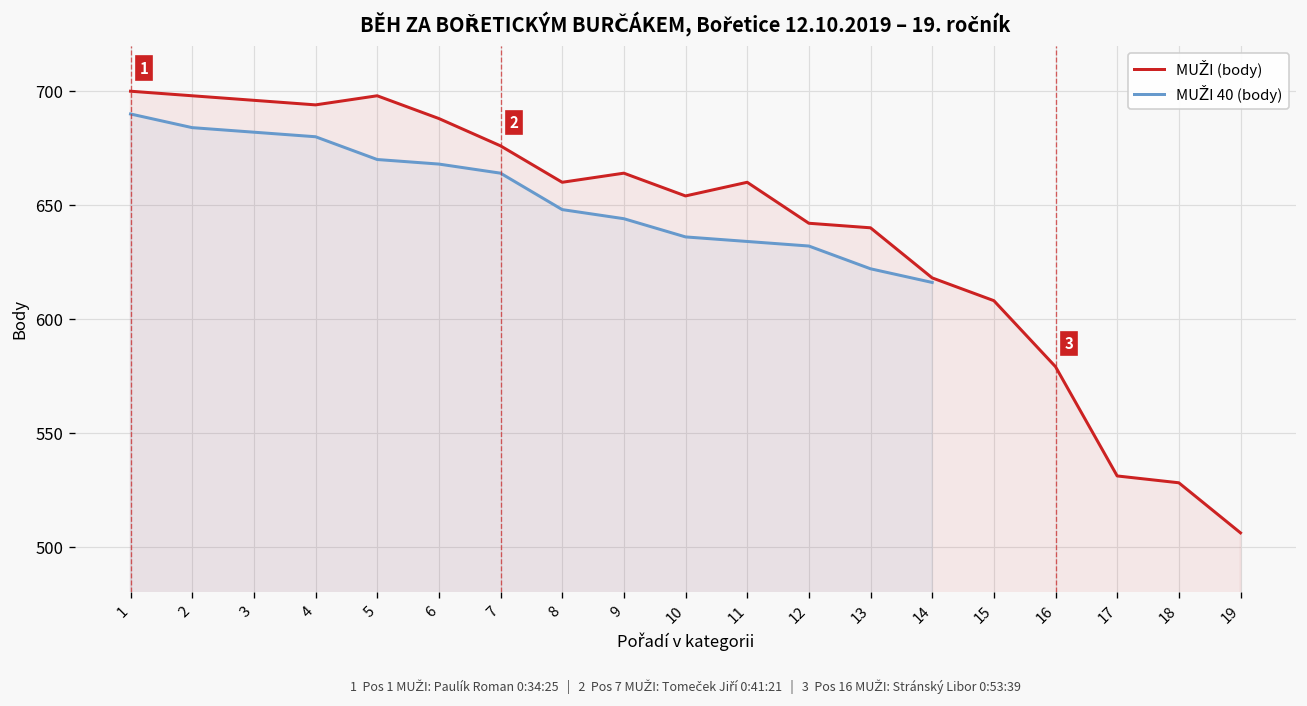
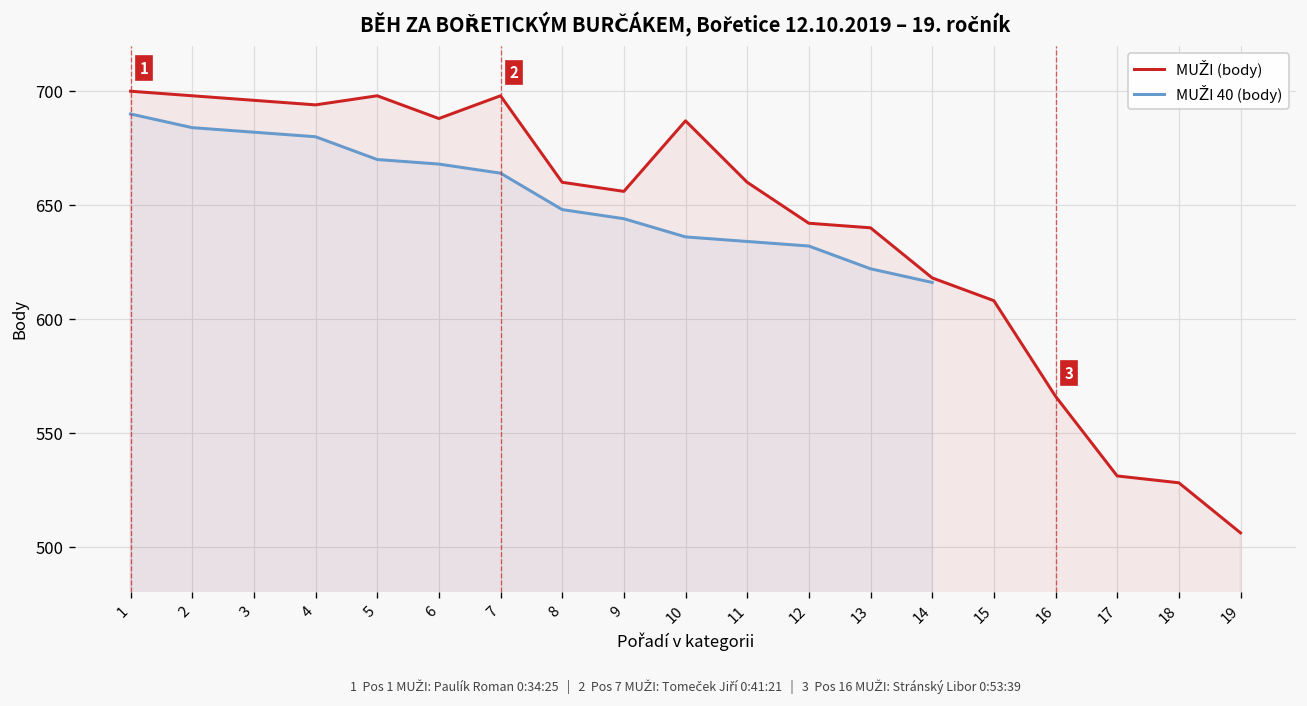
MUŽI (body), 7: 676 -> 698
MUŽI (body), 9: 664 -> 656
MUŽI (body), 10: 654 -> 687
MUŽI (body), 16: 579 -> 566
